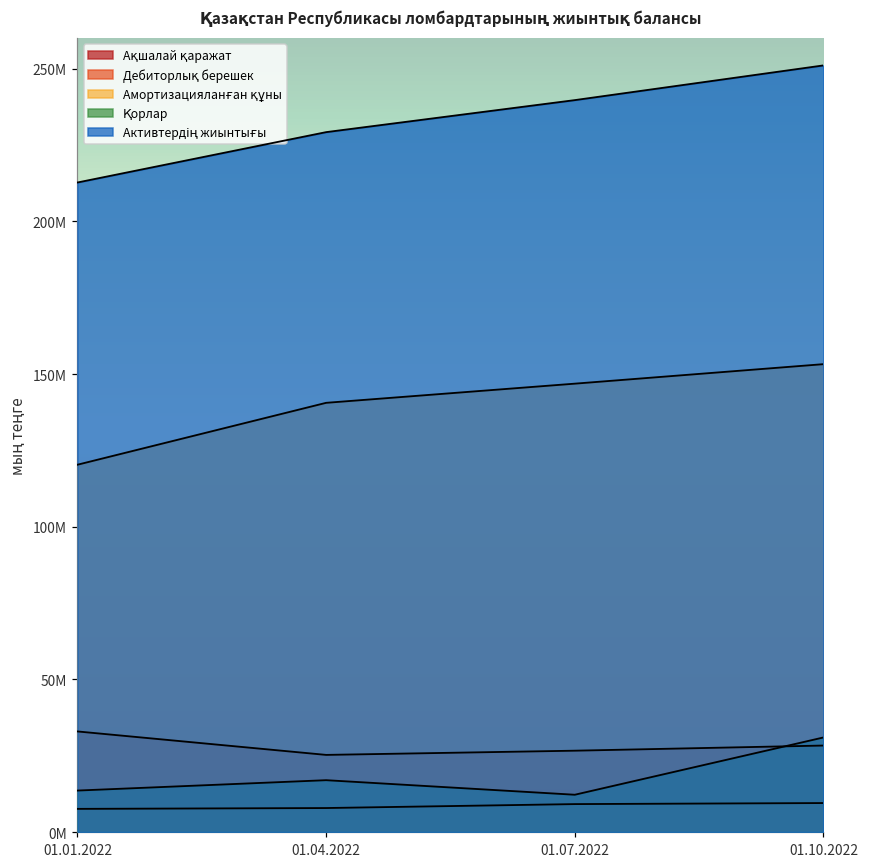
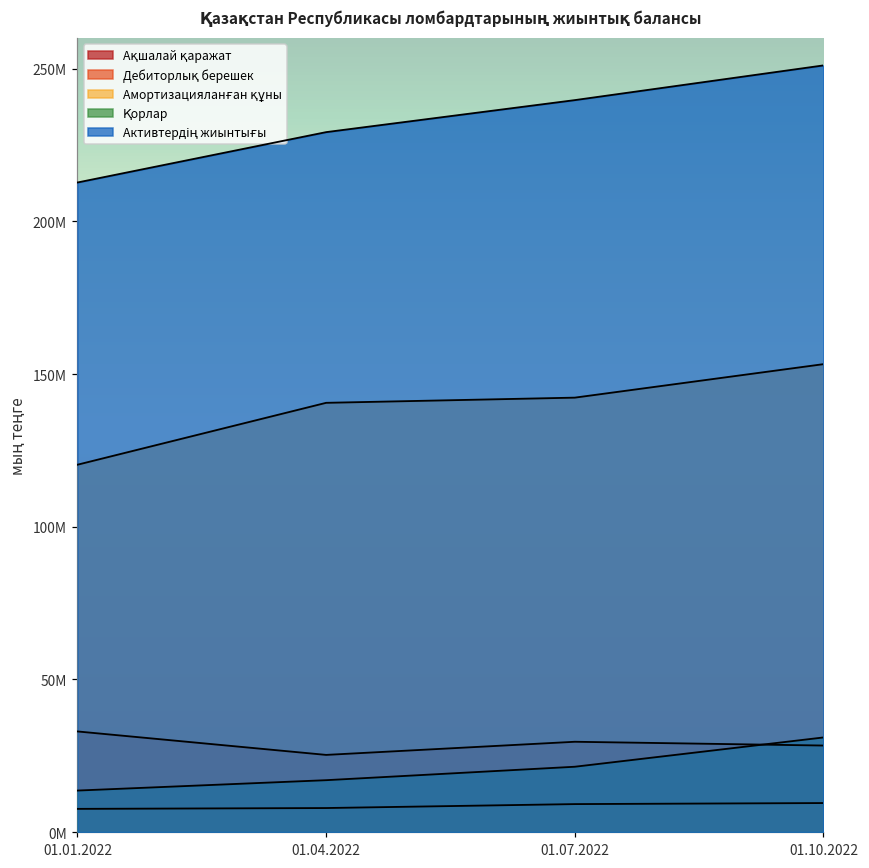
Ақшалай қаражат, 01.07.2022: 27000000 -> 30000000
Амортизацияланған құны, 01.07.2022: 147000000 -> 142000000
Қорлар, 01.07.2022: 12000000 -> 21000000
